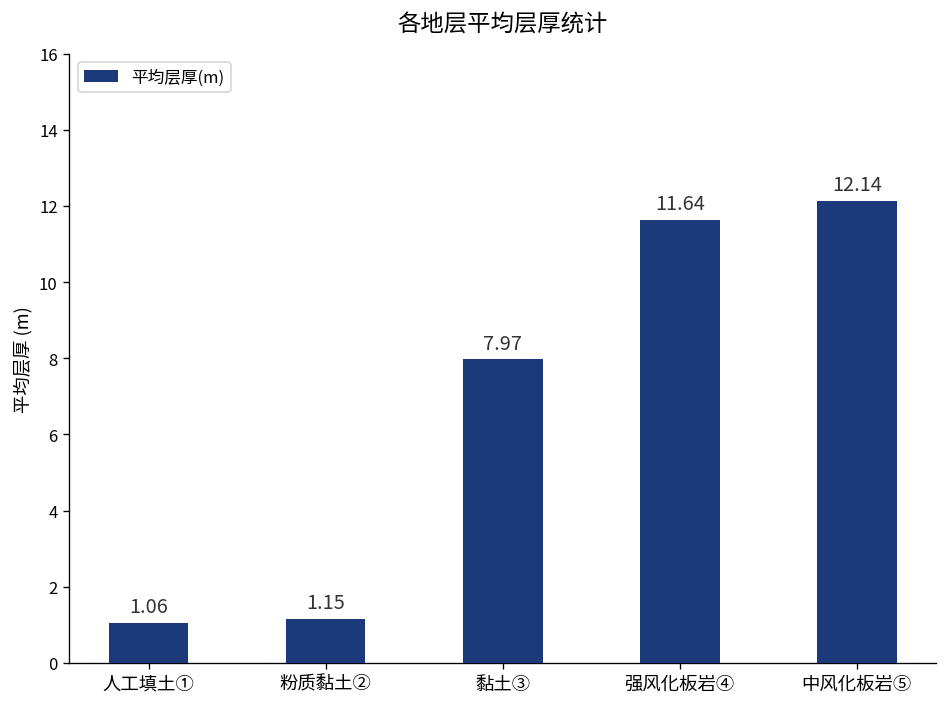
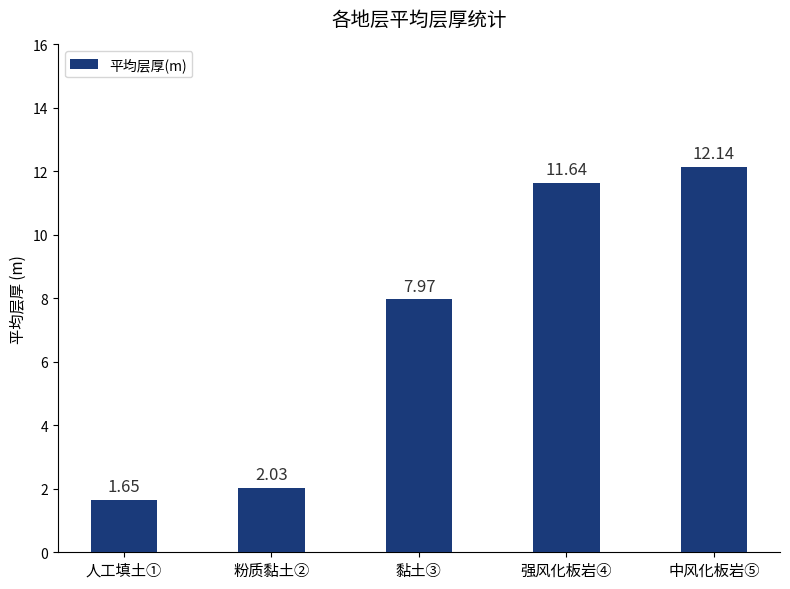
人工填土①: 1.06 -> 1.65
粉质黏土②: 1.15 -> 2.03
